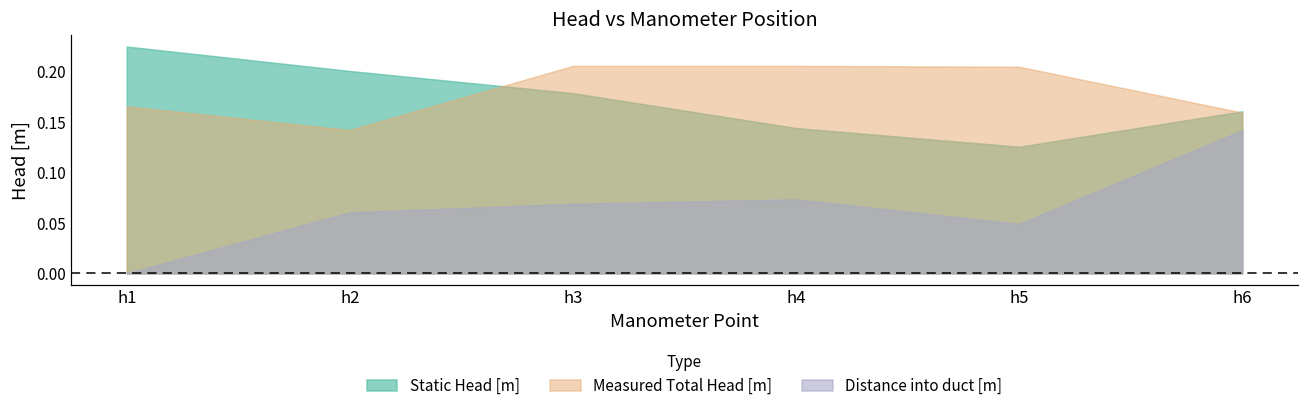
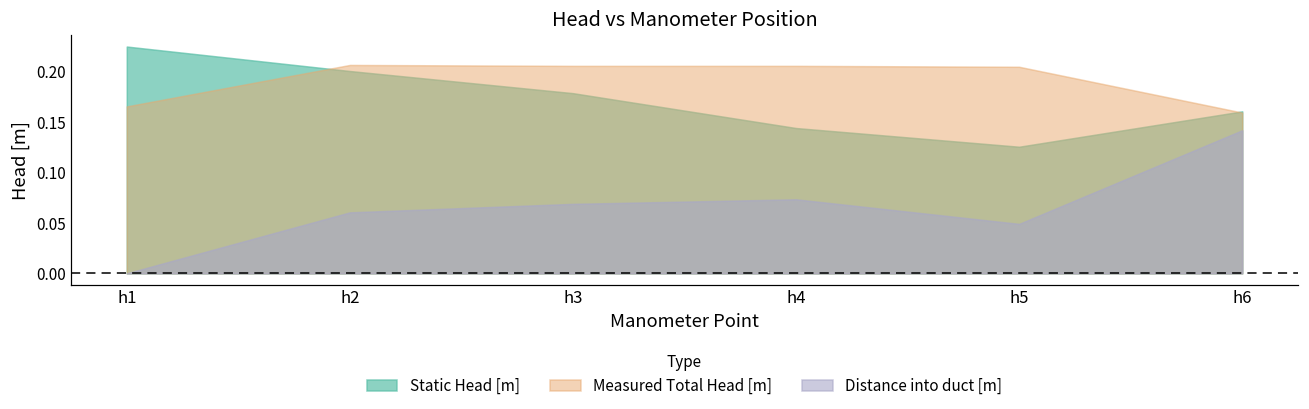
Measured Total Head [m], h2: 0.14 -> 0.21
